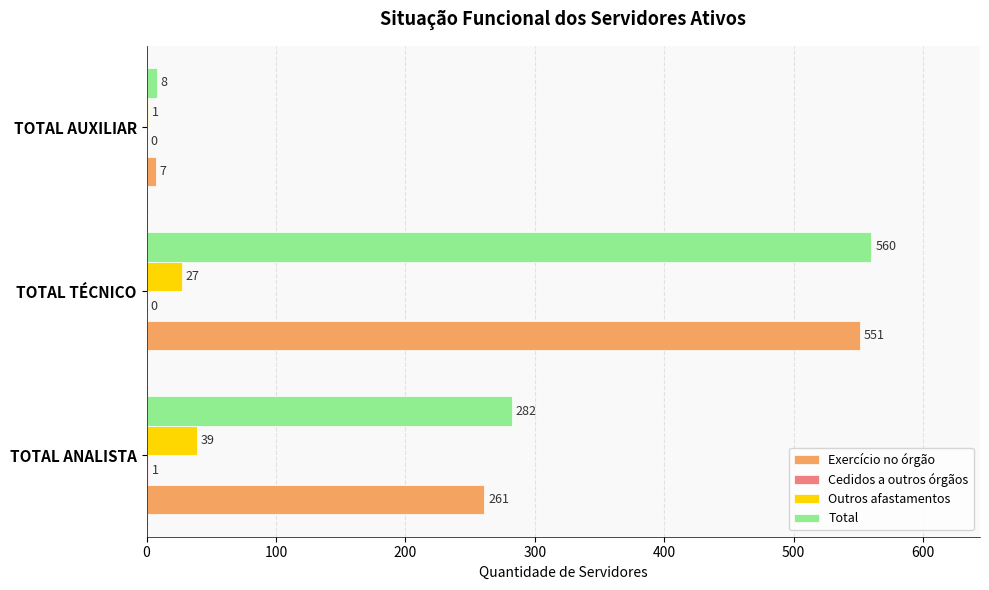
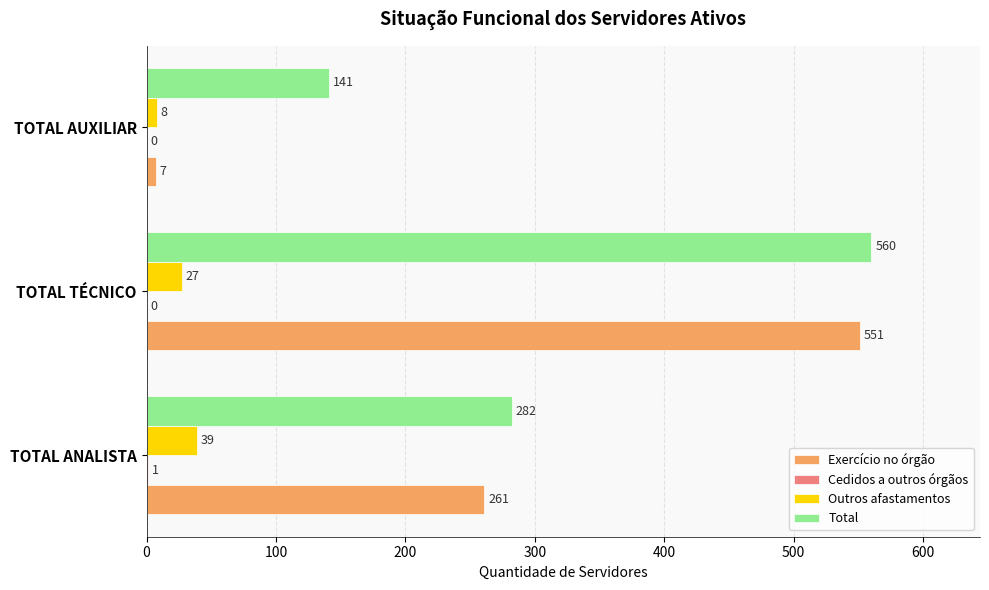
Total, TOTAL AUXILIAR: 8 -> 141
Outros afastamentos, TOTAL AUXILIAR: 1 -> 8
